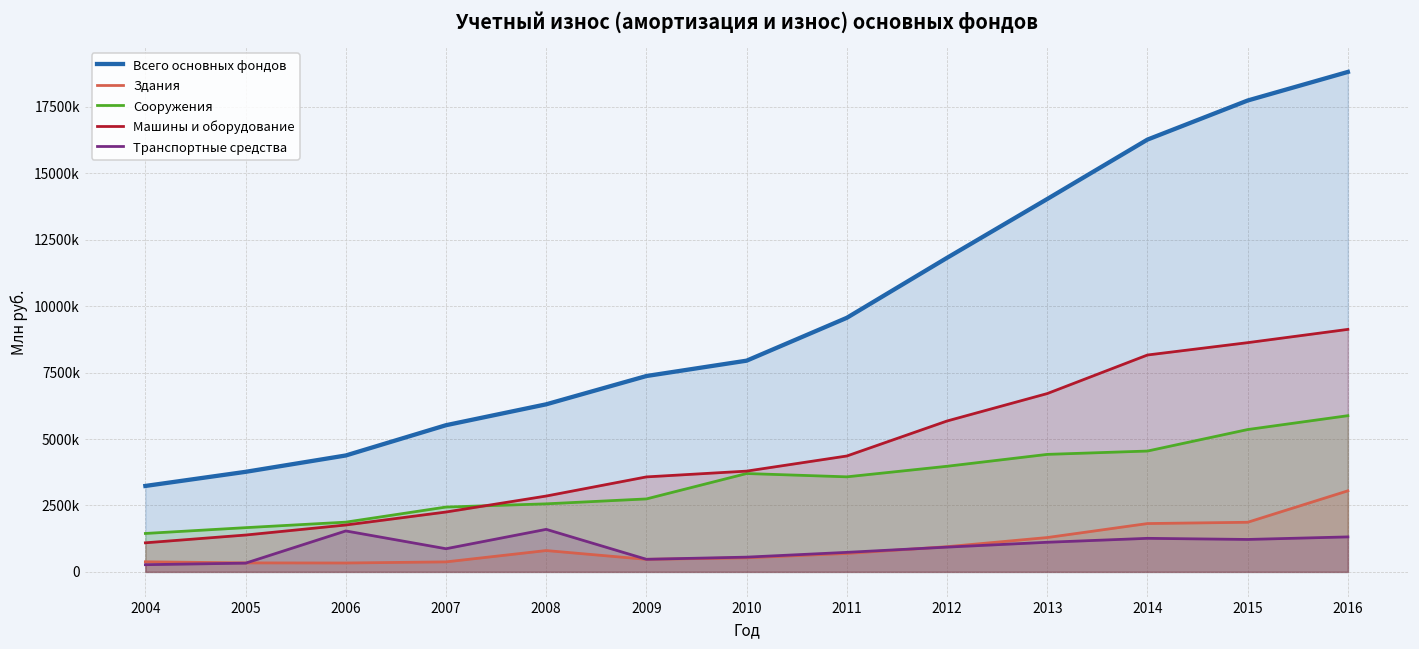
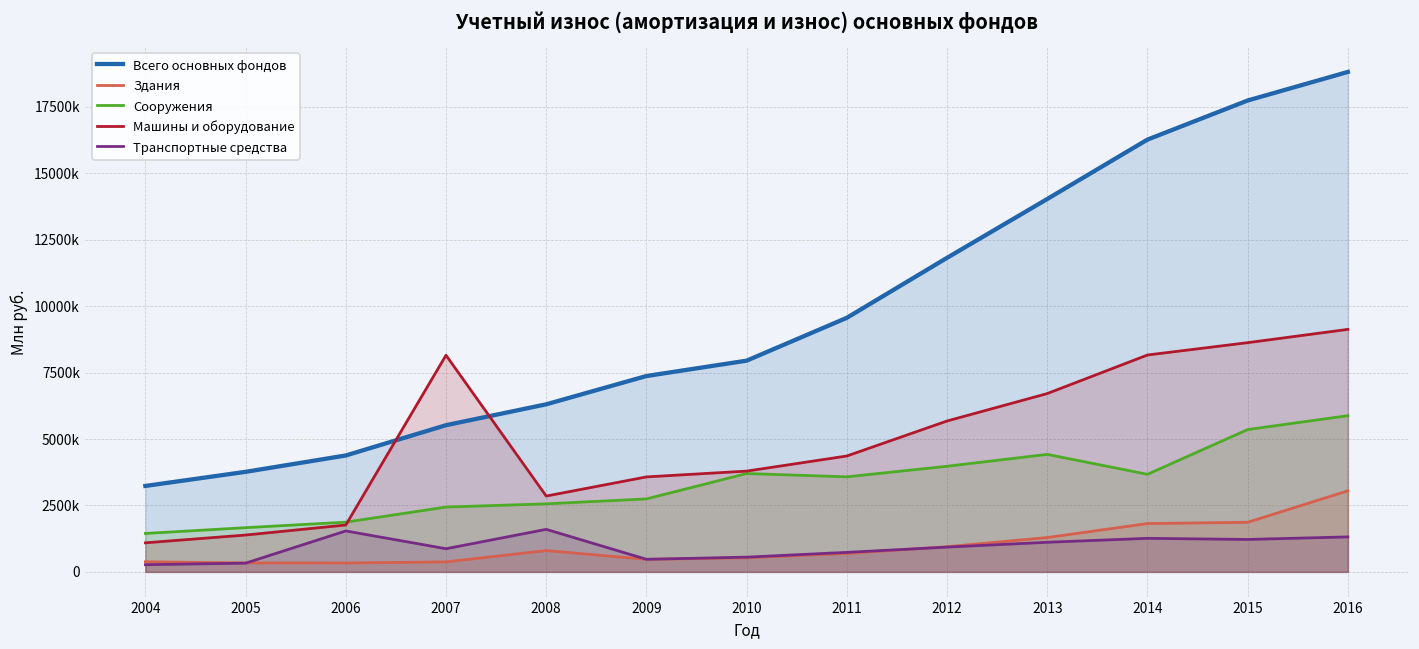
Машины и оборудование, 2007: 2300000 -> 8200000
Сооружения, 2014: 4500000 -> 3700000
